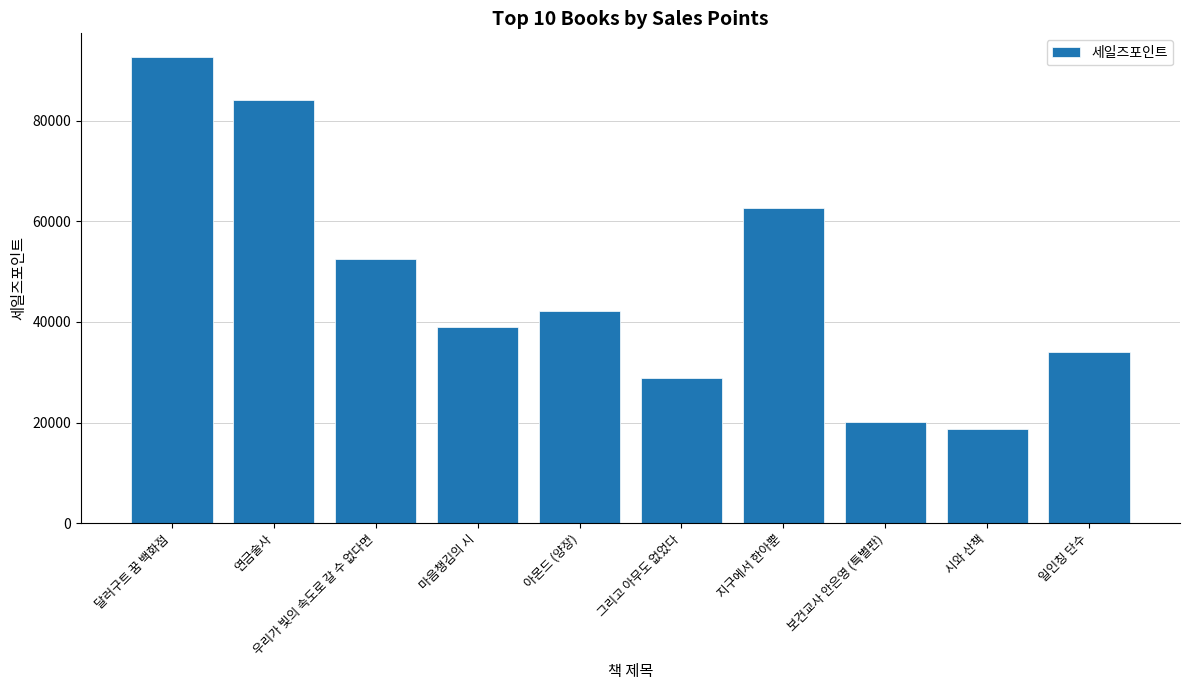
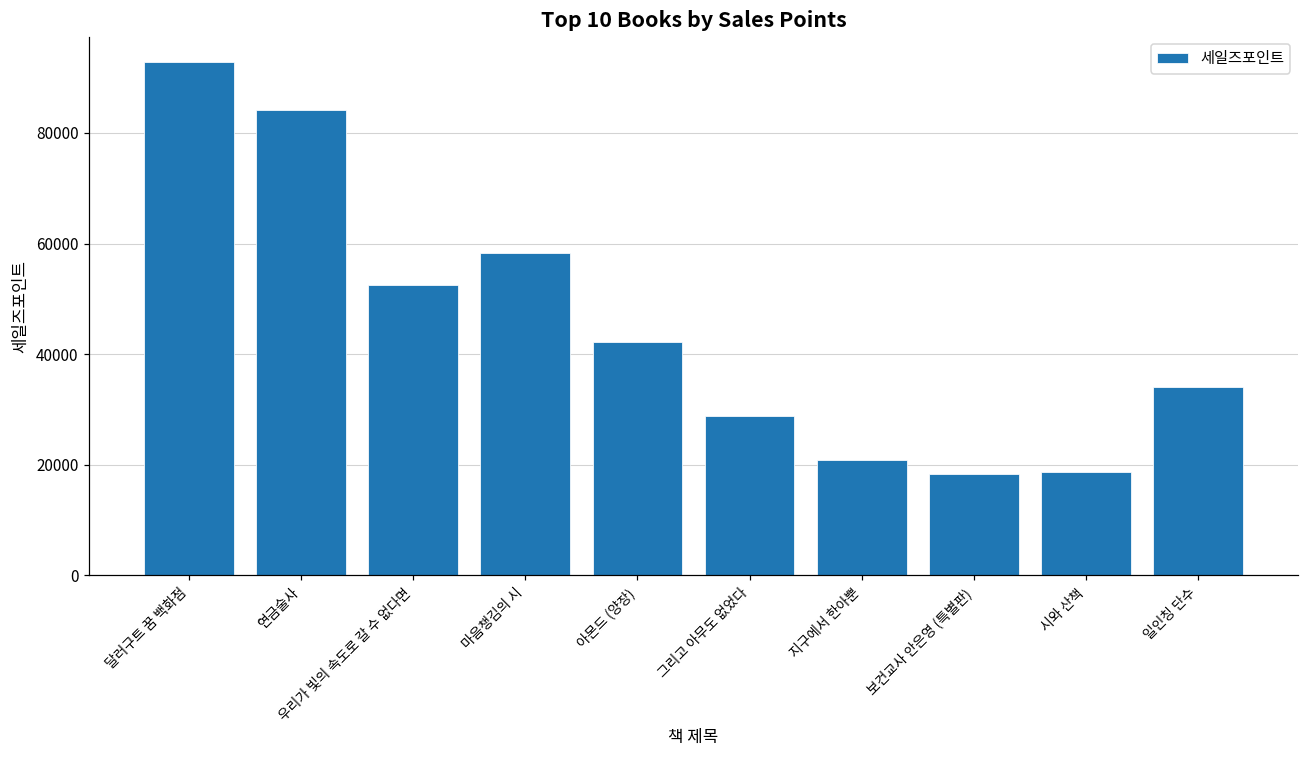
마음챙김의 시: 39000 -> 58000
지구에서 한아뿐: 63000 -> 21000
보건교사 안은영 (특별판): 20000 -> 18000
